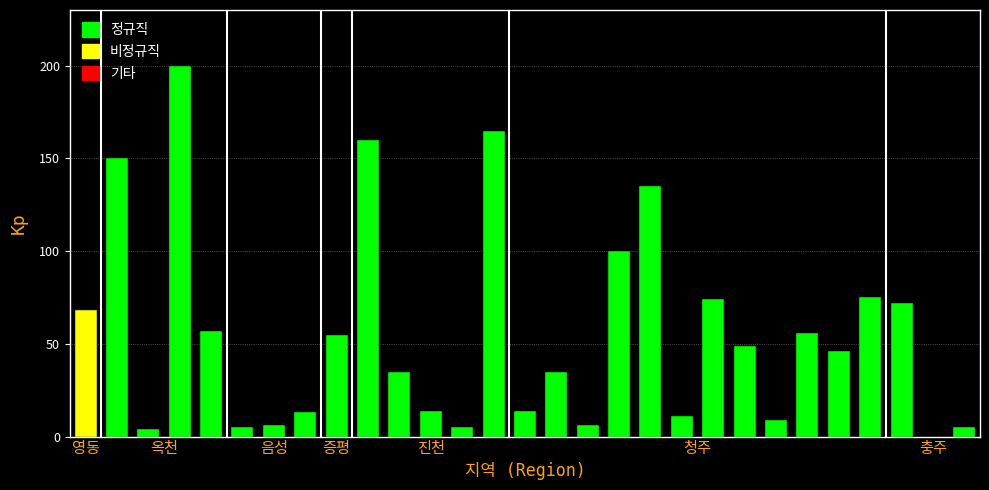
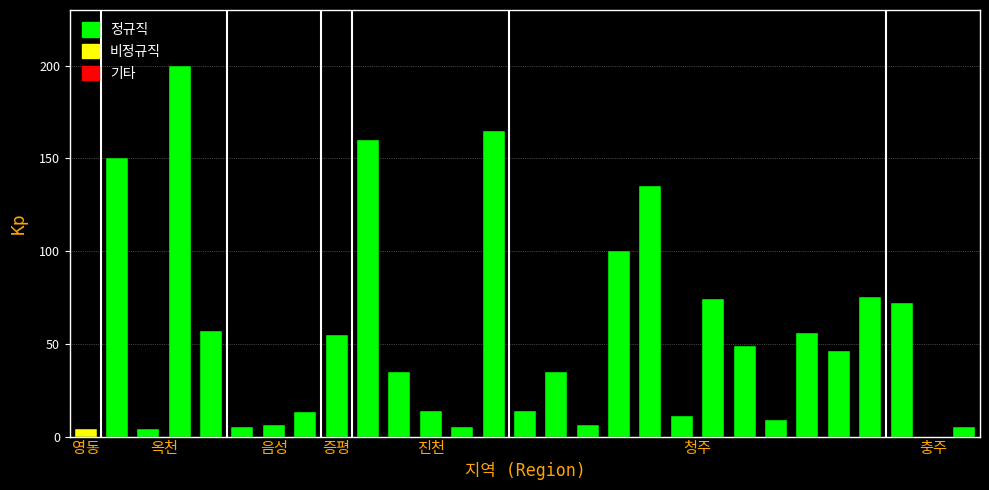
영동: 68 -> 4
